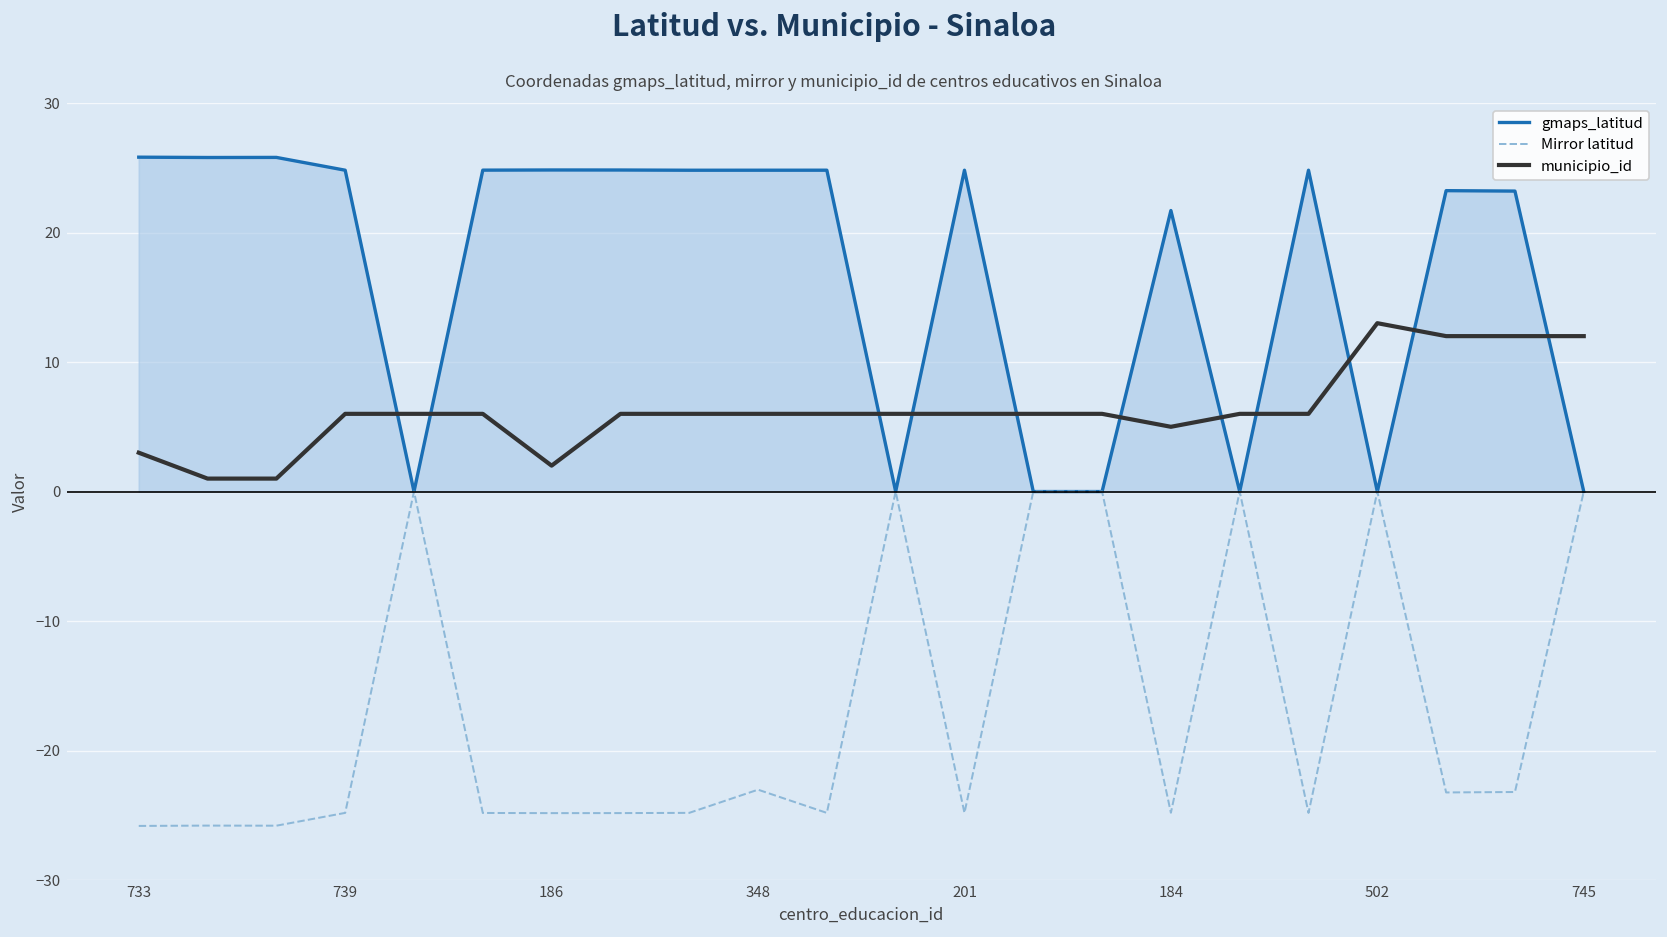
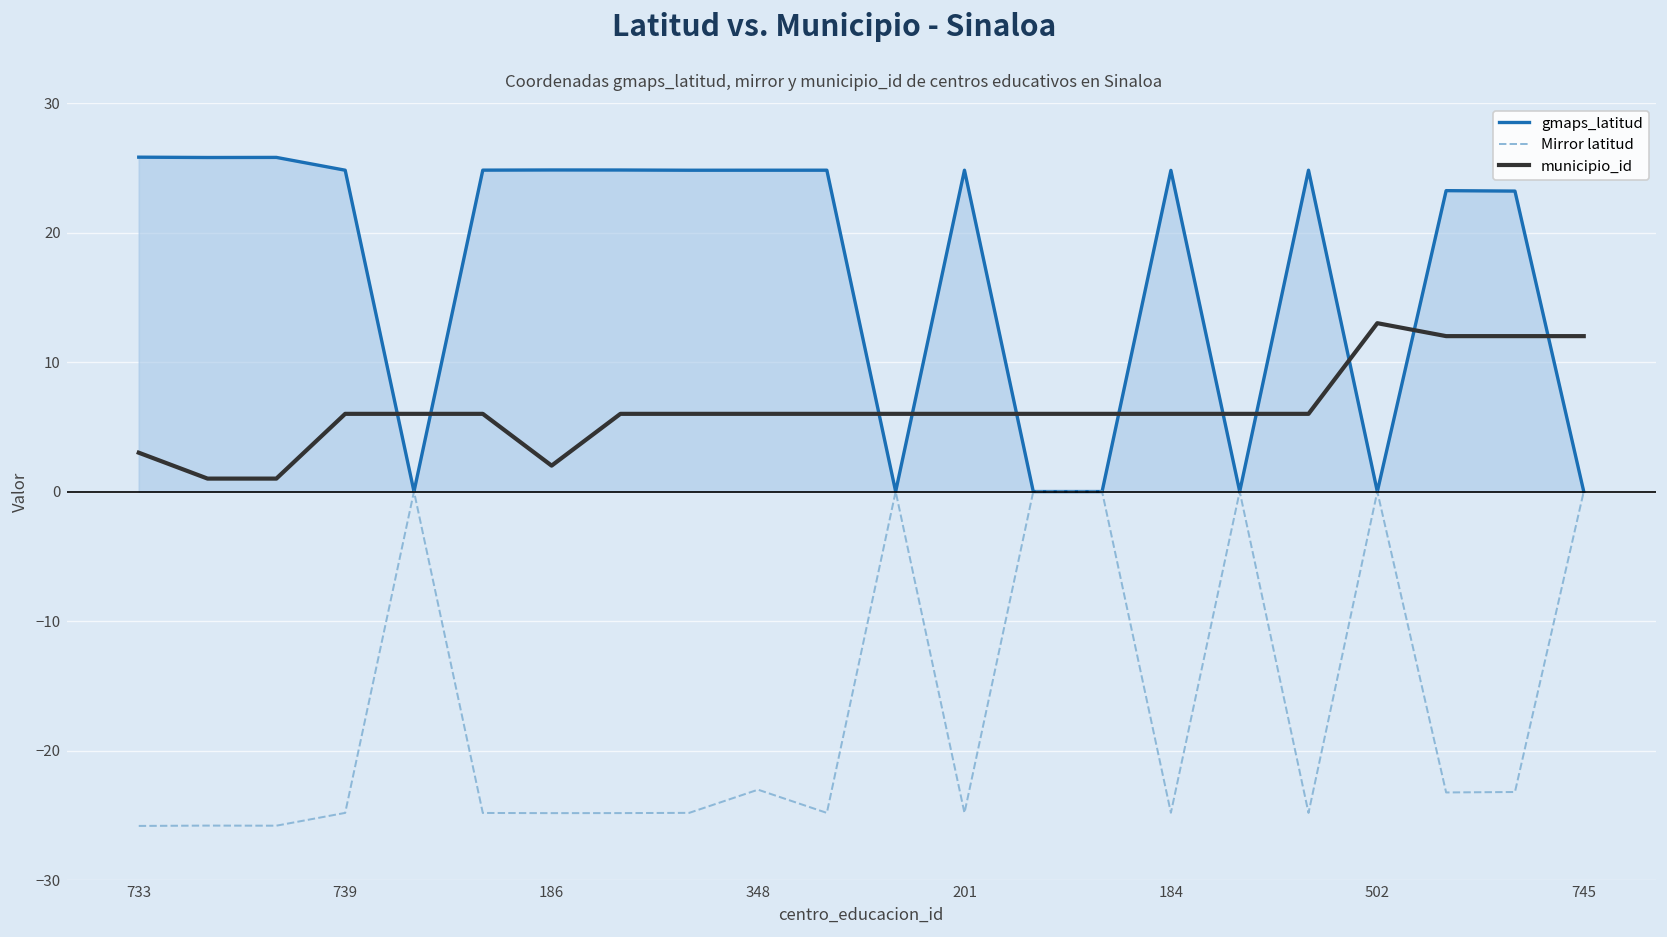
gmaps_latitud, 184: 21.7 -> 24.8
municipio_id, 184: 5 -> 6
